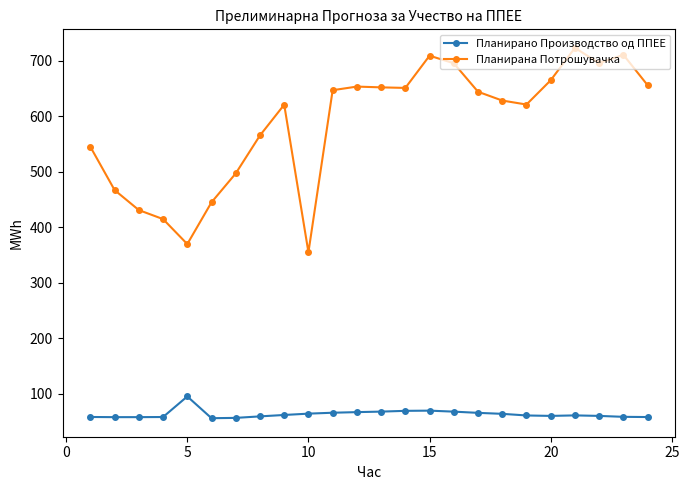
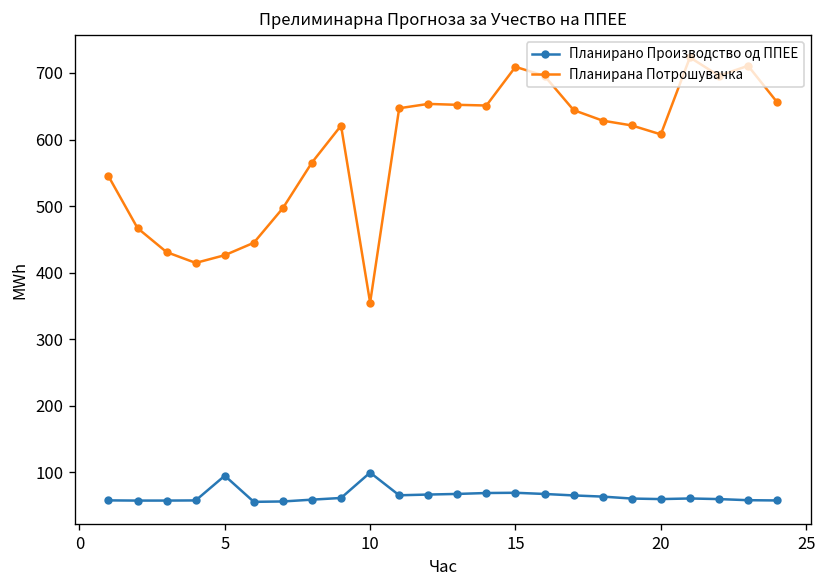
Планирана Потрошувачка, 5: 370 -> 430
Планирано Производство од ППЕЕ, 10: 60 -> 100
Планирана Потрошувачка, 20: 660 -> 610
